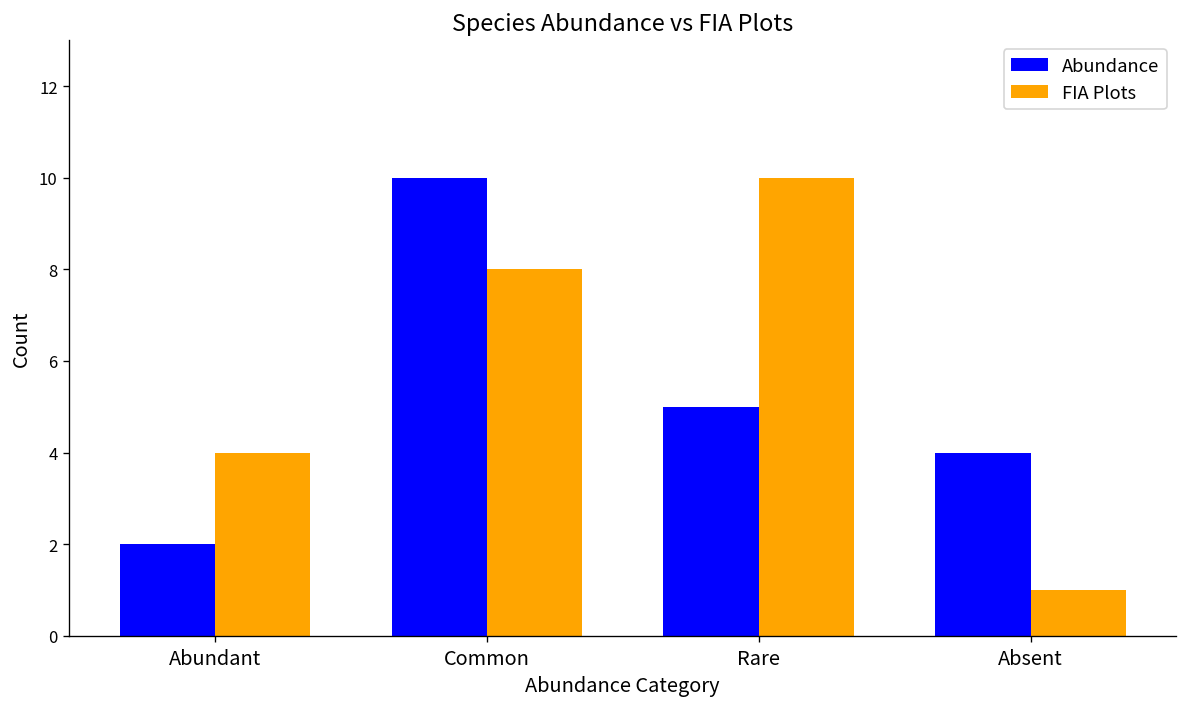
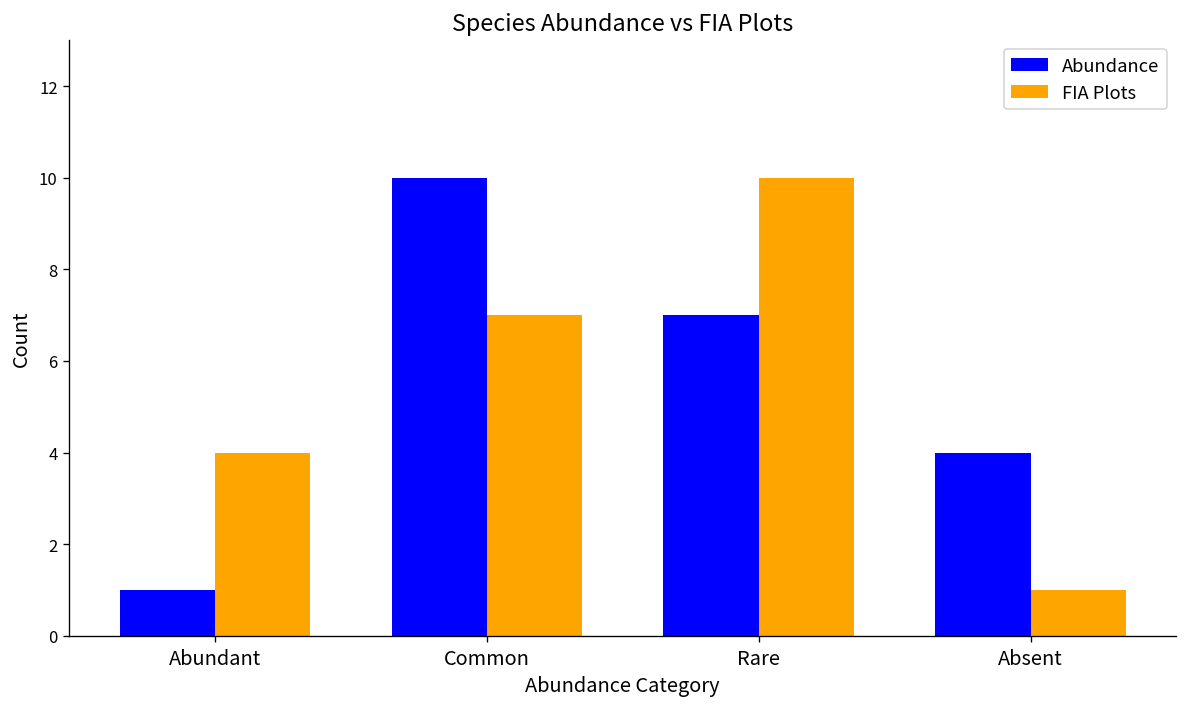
Abundance, Abundant: 2 -> 1
FIA Plots, Common: 8 -> 7
Abundance, Rare: 5 -> 7
